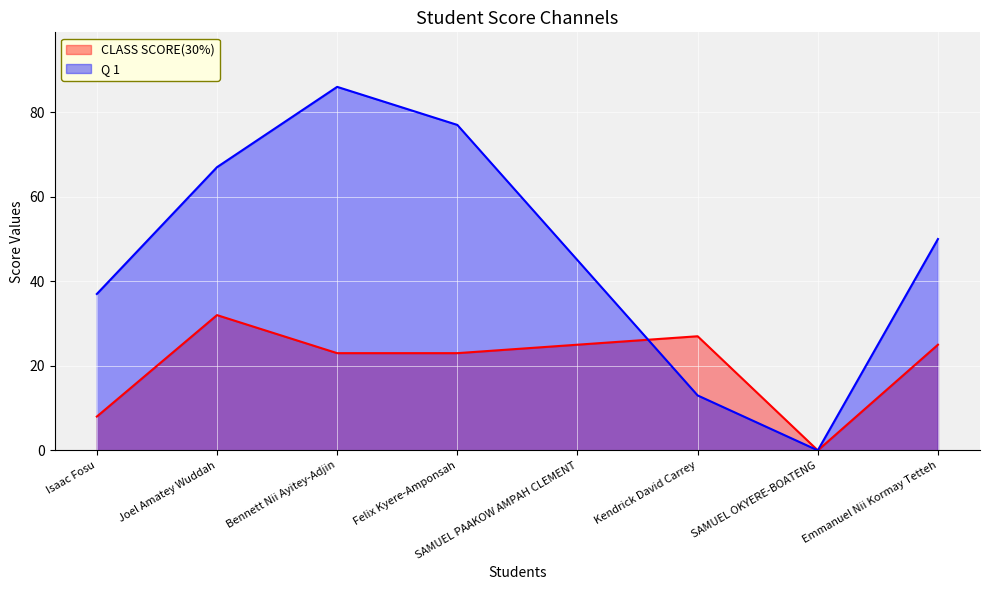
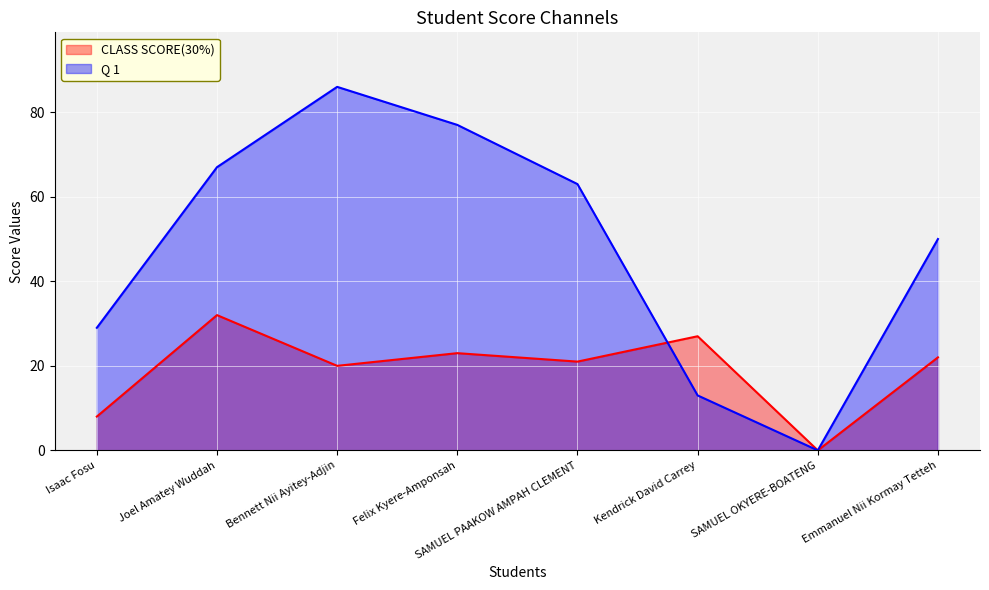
Q 1, Isaac Fosu: 37 -> 29
CLASS SCORE(30%), Bennett Nii Ayitey-Adjin: 23 -> 20
CLASS SCORE(30%), SAMUEL PAAKOW AMPAH CLEMENT: 25 -> 21
Q 1, SAMUEL PAAKOW AMPAH CLEMENT: 45 -> 63
CLASS SCORE(30%), Emmanuel Nii Kormay Tetteh: 25 -> 22
